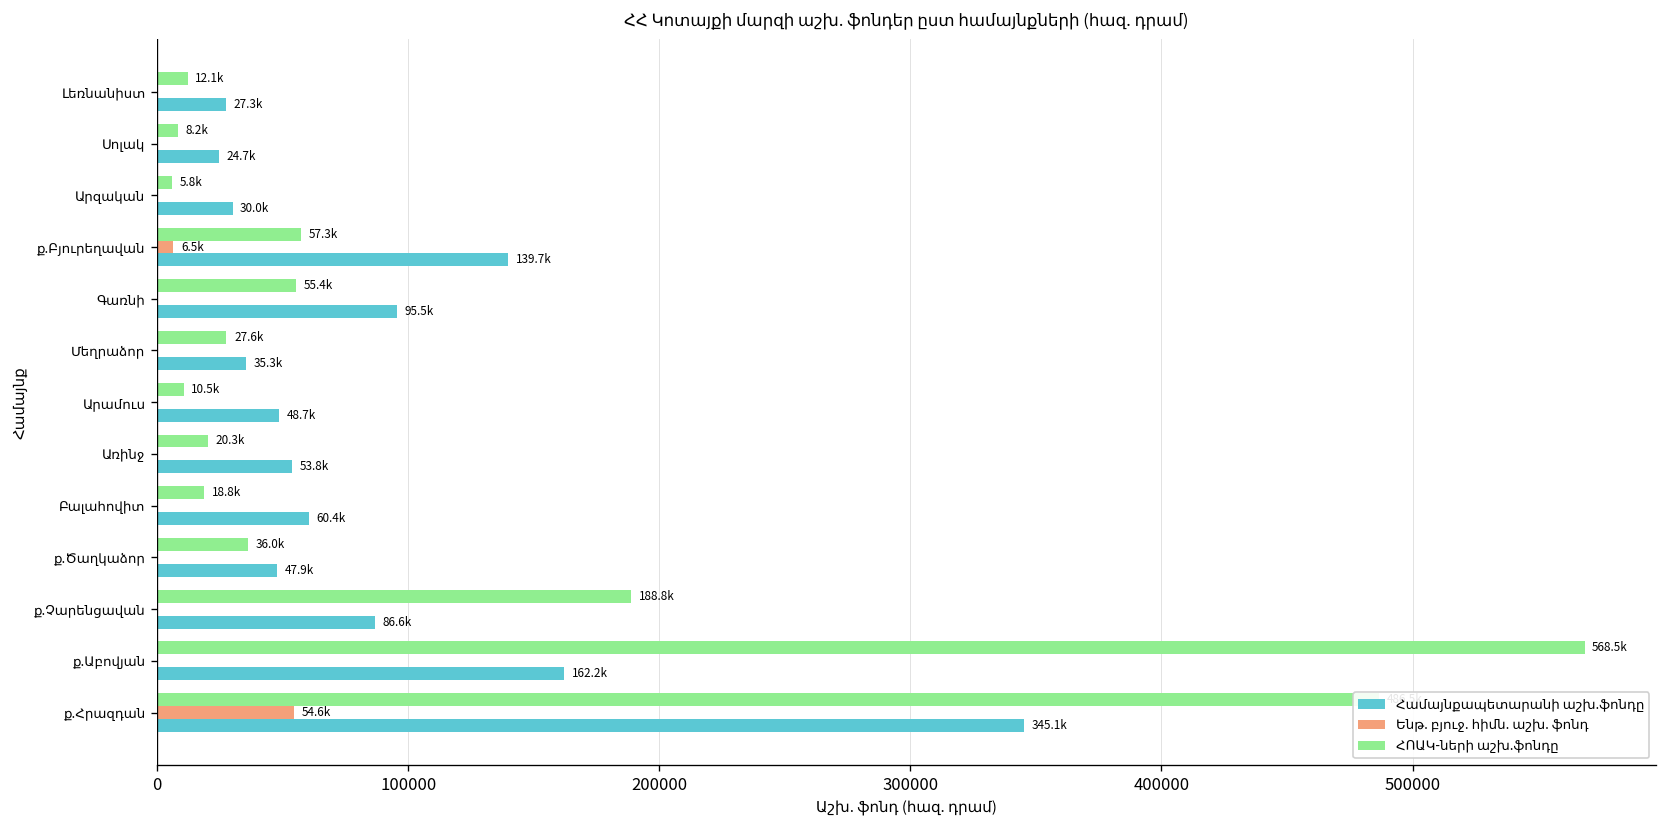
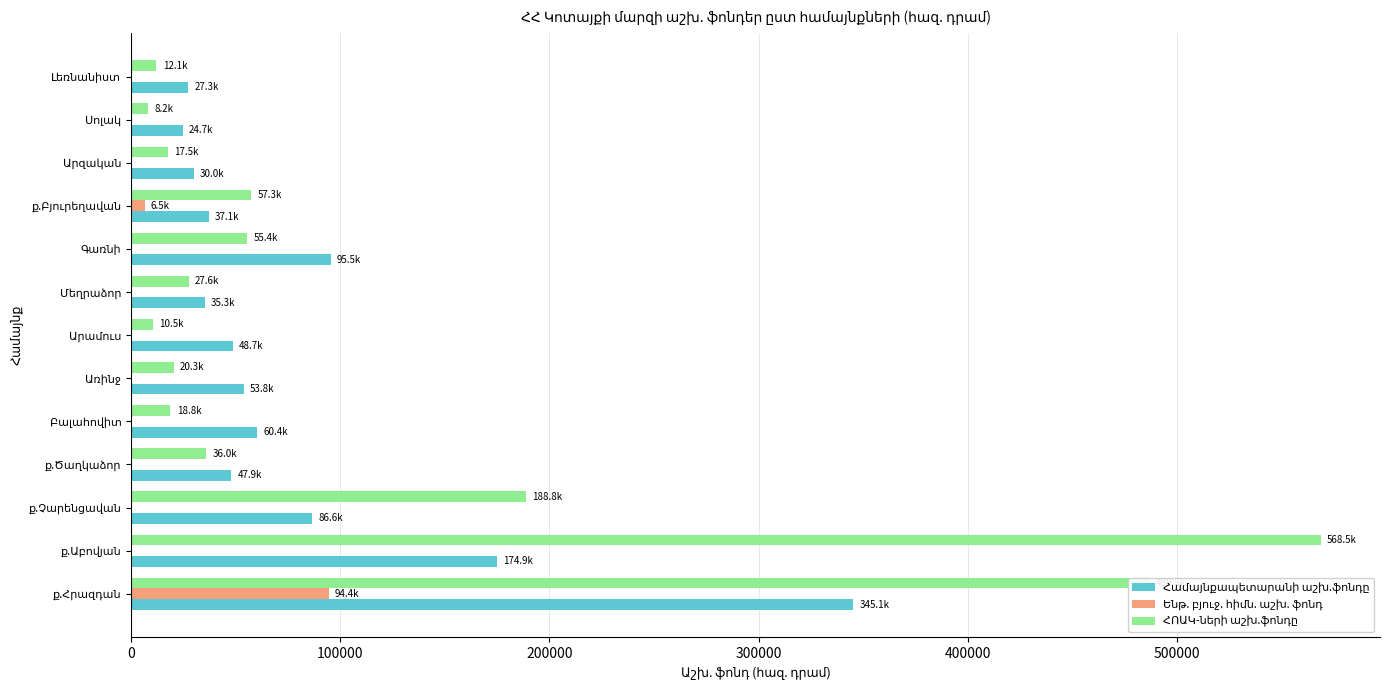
ՀՈԱԿ-ների աշխ.ֆոնդը, Արզական: 5.8k -> 17.5k
Համայնքապետարանի աշխ.ֆոնդը, ք.Բյուրեղավան: 139.7k -> 37.1k
Համայնքապետարանի աշխ.ֆոնդը, ք.Աբովյան: 162.2k -> 174.9k
Ենթ. բյուջ. հիմն. աշխ. ֆոնդ, ք.Հրազդան: 54.6k -> 94.4k
